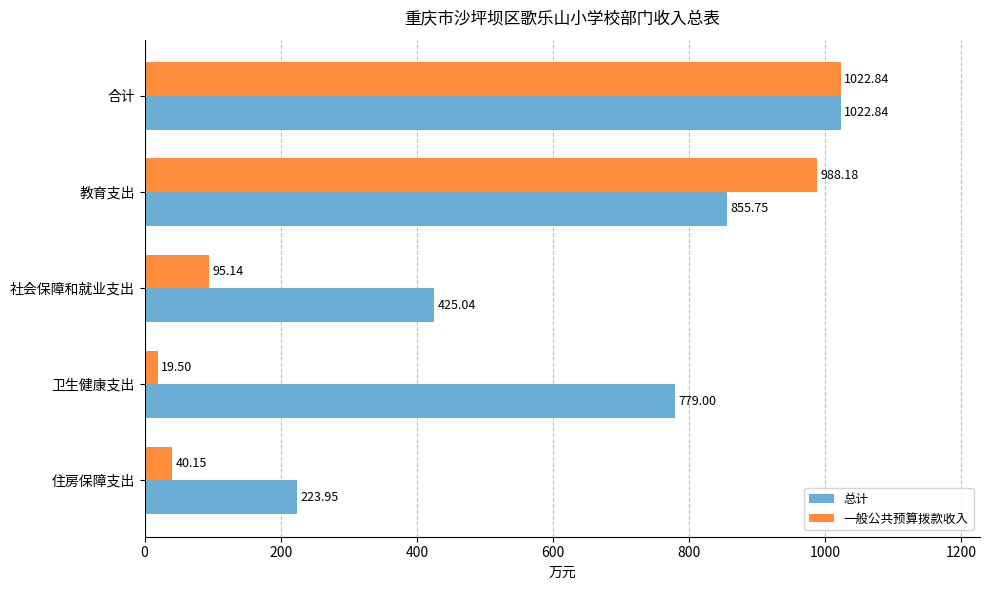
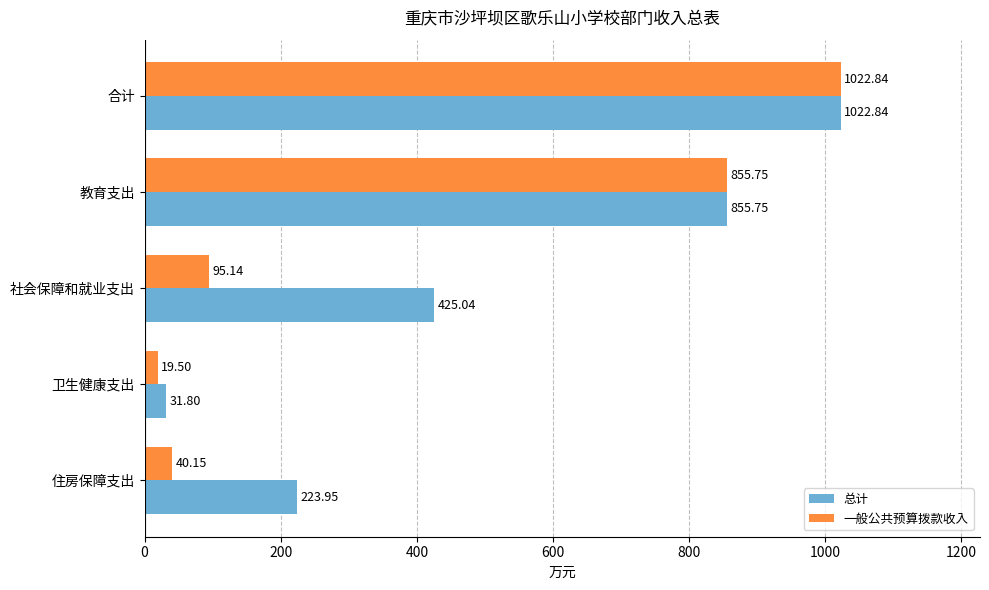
一般公共预算拨款收入, 教育支出: 988.18 -> 855.75
总计, 卫生健康支出: 779.00 -> 31.80
